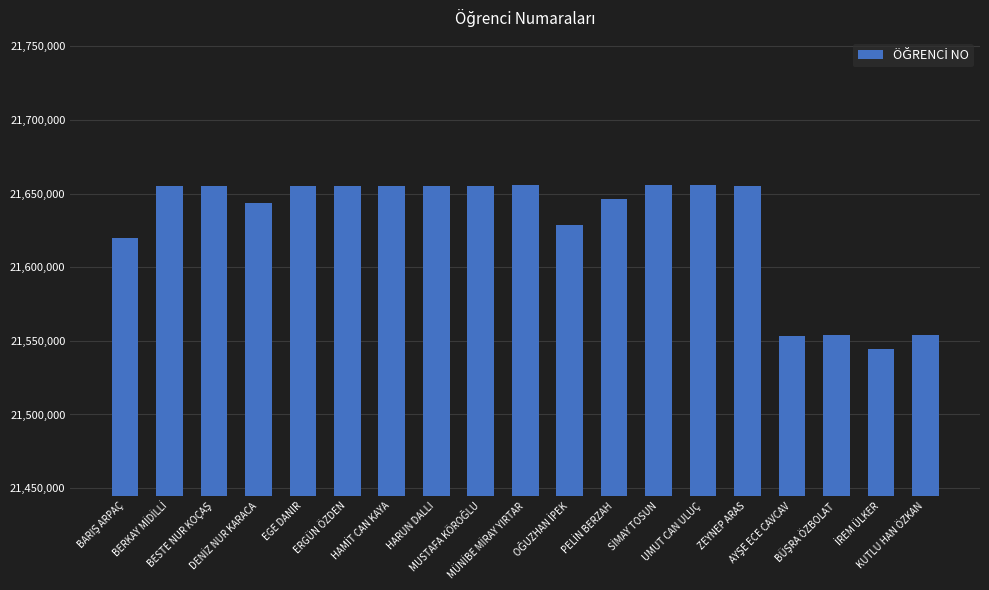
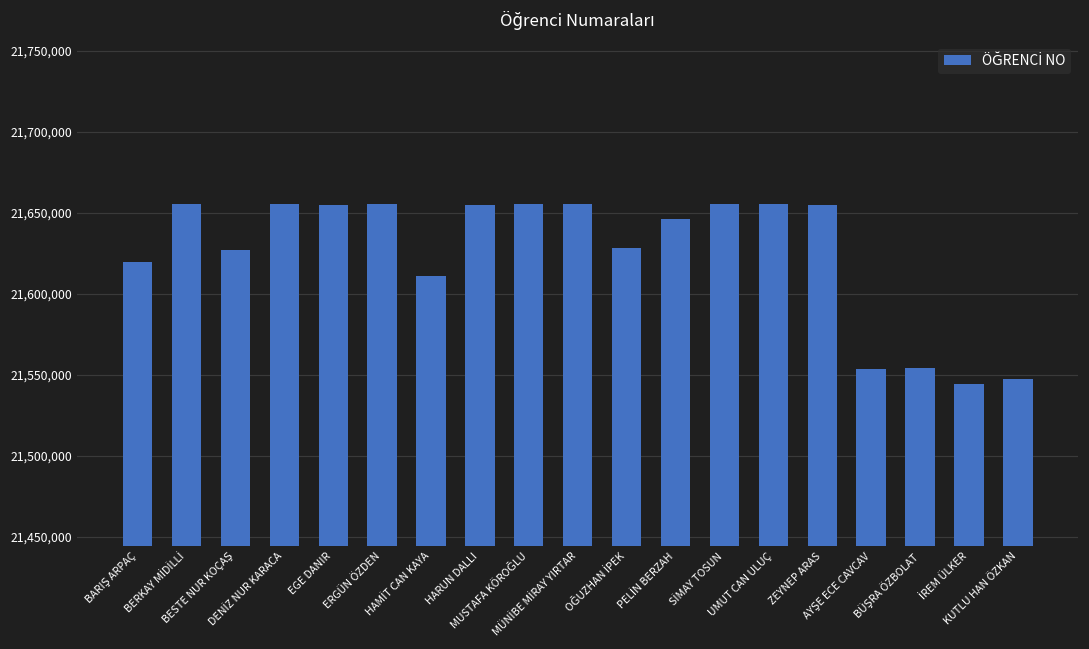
BESTE NUR KOÇAŞ: 21,655,000 -> 21,627,000
DENİZ NUR KARACA: 21,644,000 -> 21,655,000
HAMİT CAN KAYA: 21,655,000 -> 21,611,000
KUTLU HAN ÖZKAN: 21,554,000 -> 21,547,000
